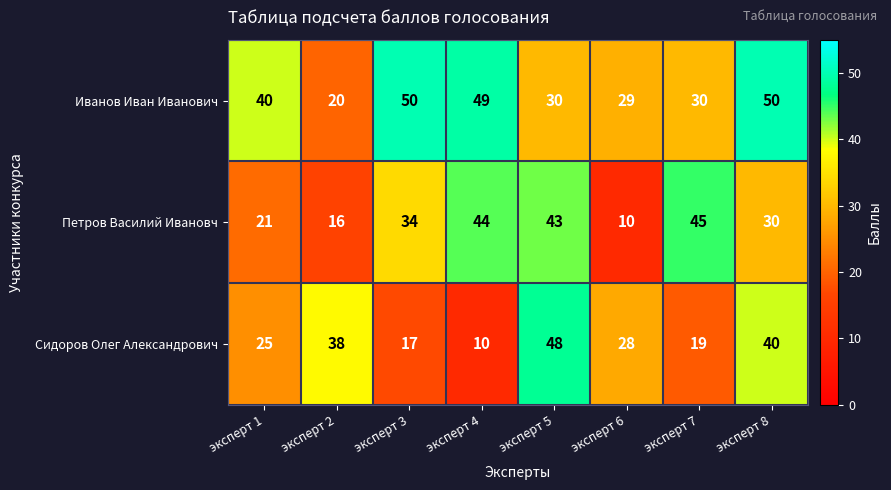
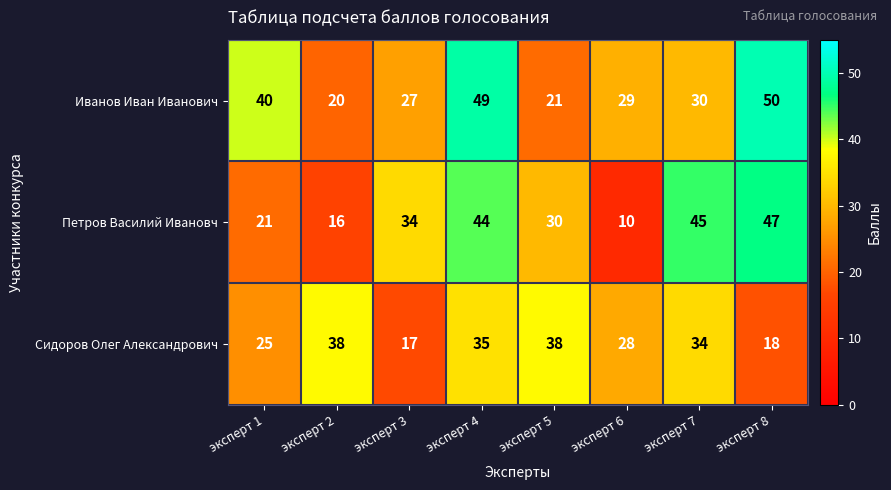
Иванов Иван Иванович, эксперт 3: 50 -> 27
Иванов Иван Иванович, эксперт 5: 30 -> 21
Петров Василий Ивановч, эксперт 5: 43 -> 30
Петров Василий Ивановч, эксперт 8: 30 -> 47
Сидоров Олег Александрович, эксперт 4: 10 -> 35
Сидоров Олег Александрович, эксперт 5: 48 -> 38
Сидоров Олег Александрович, эксперт 7: 19 -> 34
Сидоров Олег Александрович, эксперт 8: 40 -> 18
